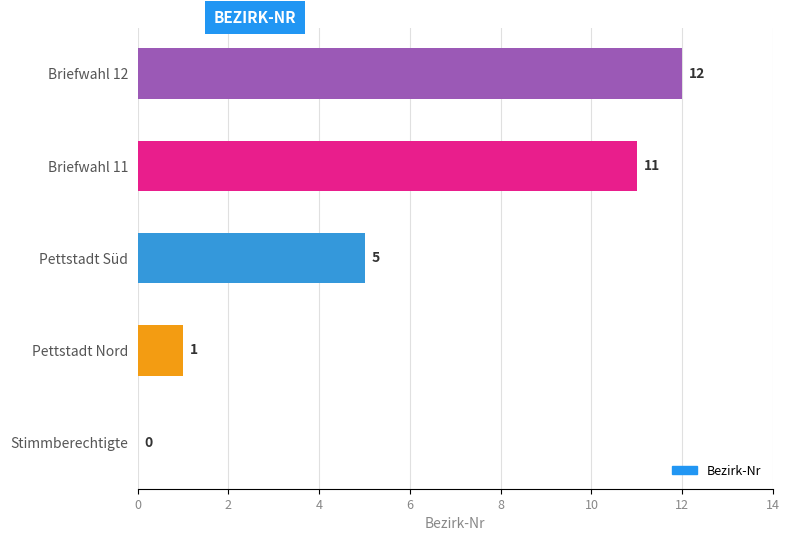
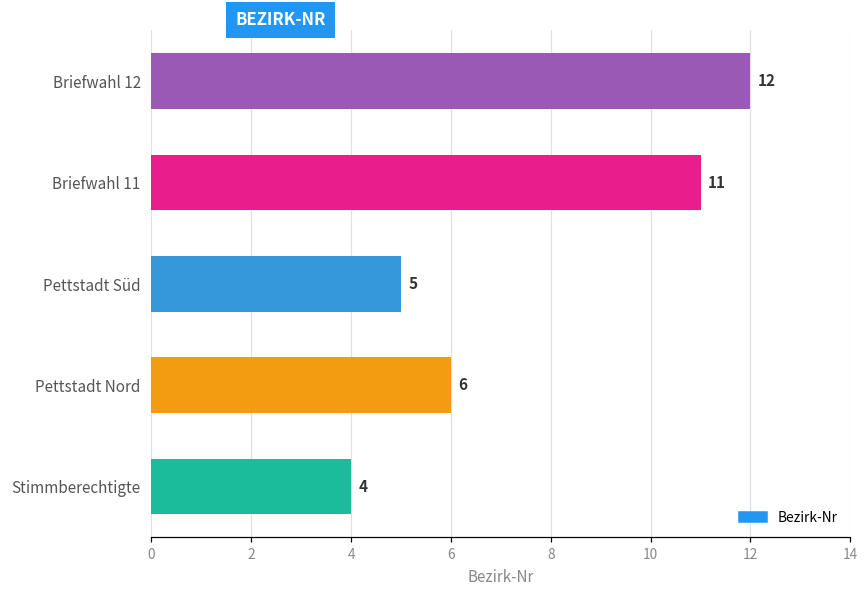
Pettstadt Nord: 1 -> 6
Stimmberechtigte: 0 -> 4
